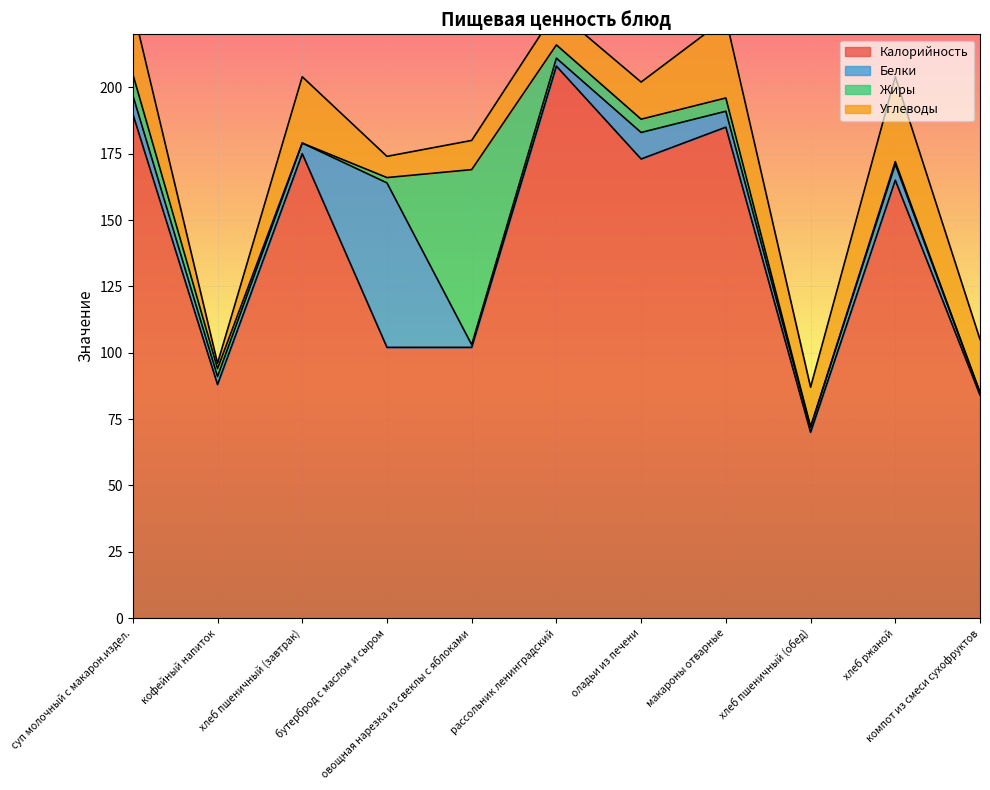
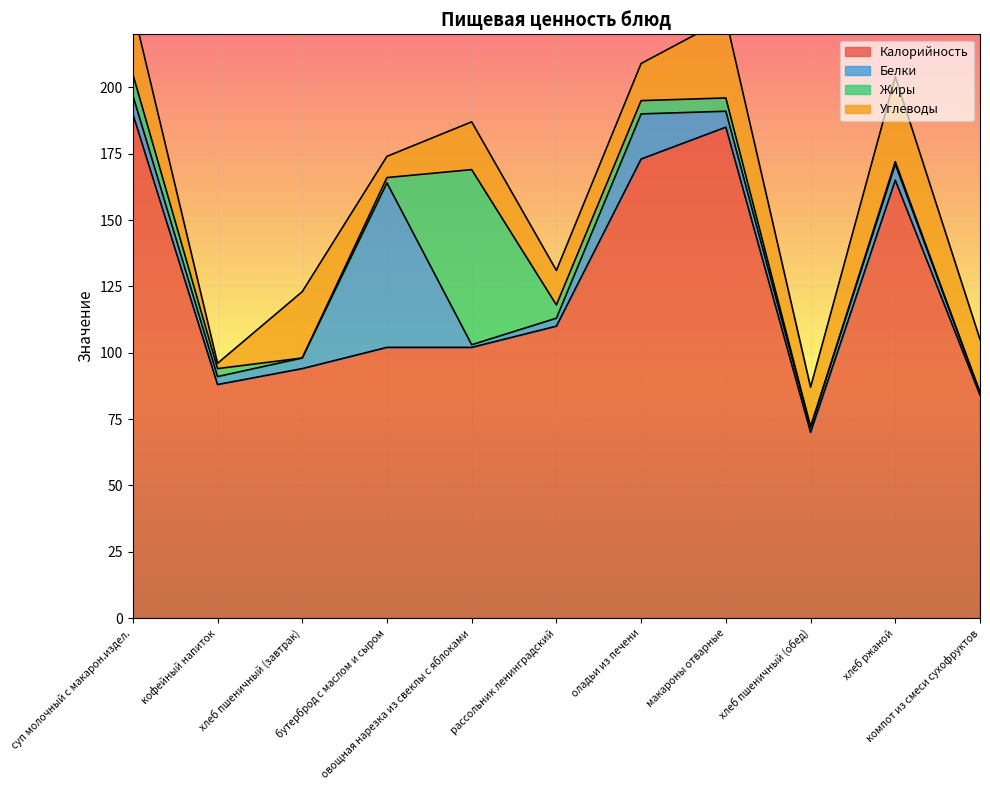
Калорийность, хлеб пшеничный (завтрак): 175 -> 94
Углеводы, овощная нарезка из свеклы с яблоками: 11 -> 18
Калорийность, рассольник ленинградский: 208 -> 110
Белки, оладьи из печени: 10 -> 17
